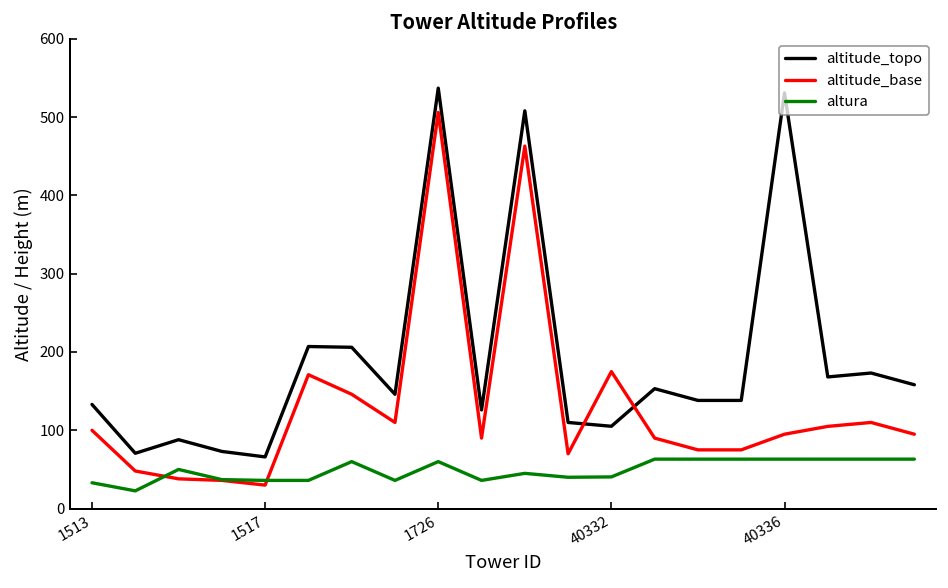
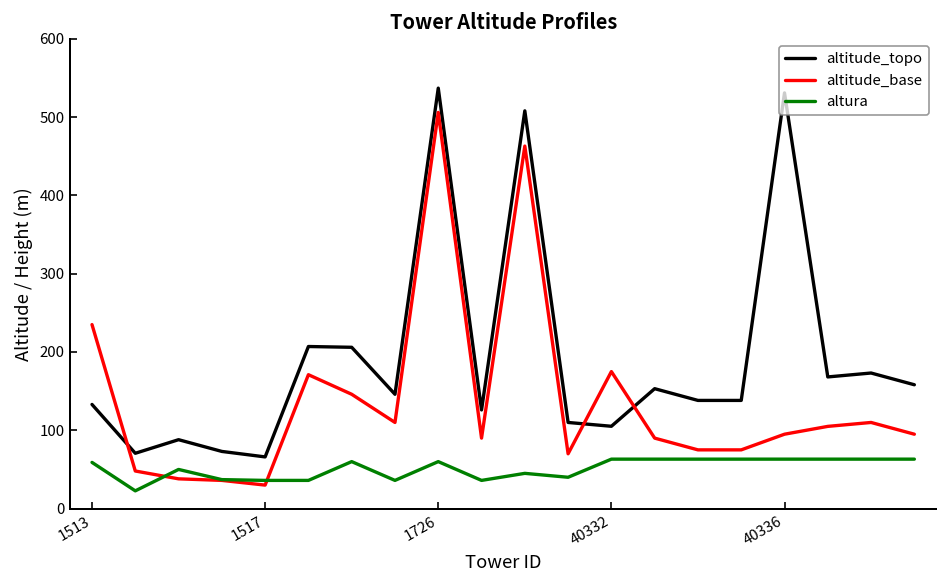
altitude_base, 1513: 100 -> 240
altura, 1513: 30 -> 60
altura, 40332: 40 -> 60
